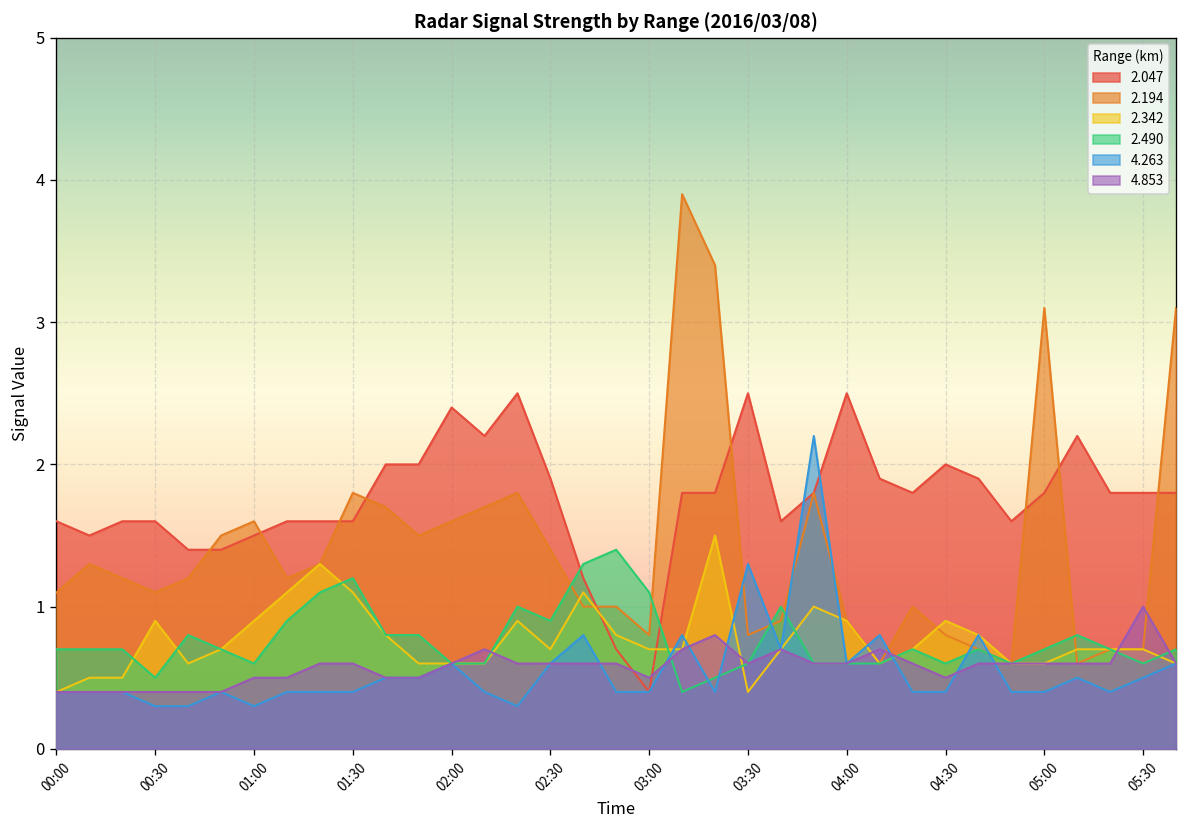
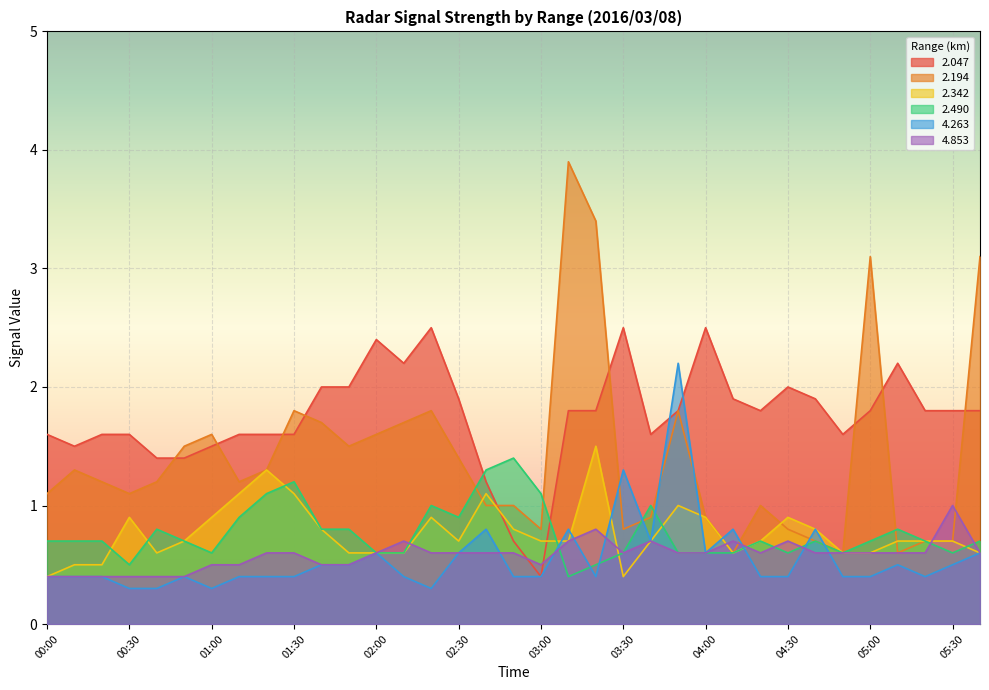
4.853, 04:30: 0.5 -> 0.7
